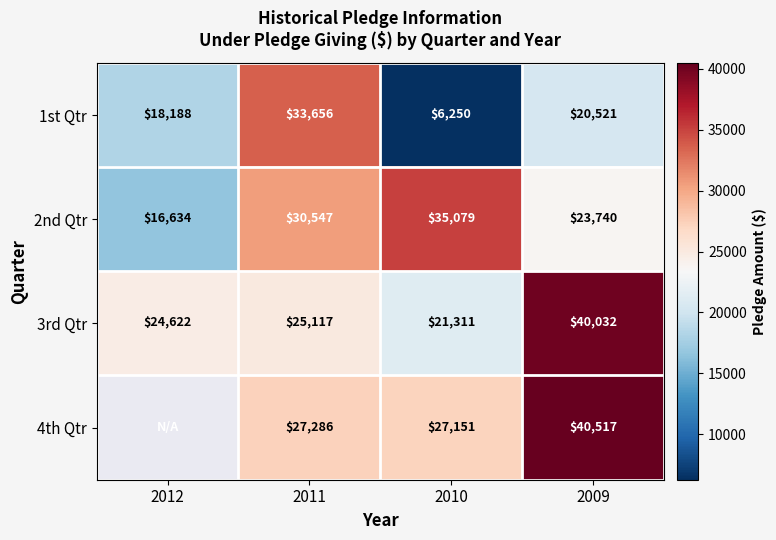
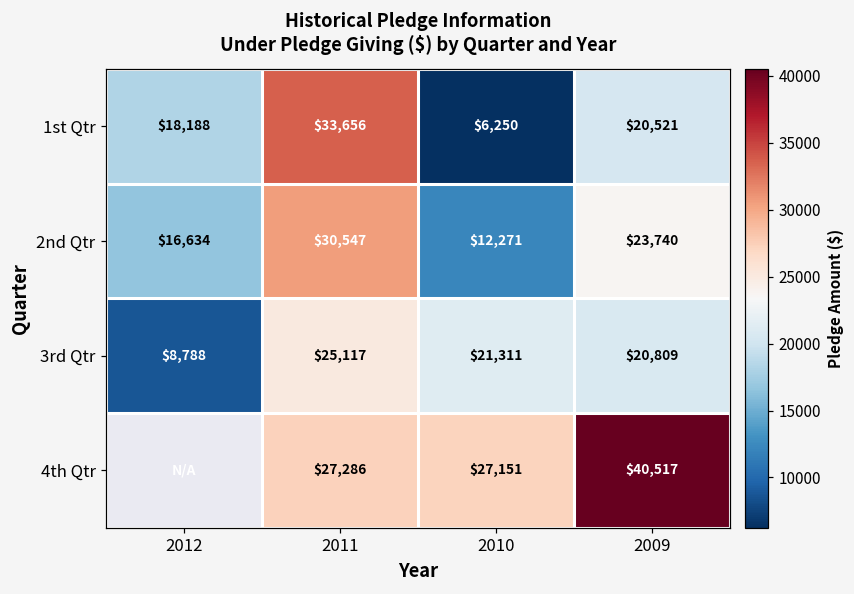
2nd Qtr, 2010: $35,079 -> $12,271
3rd Qtr, 2012: $24,622 -> $8,788
3rd Qtr, 2009: $40,032 -> $20,809
